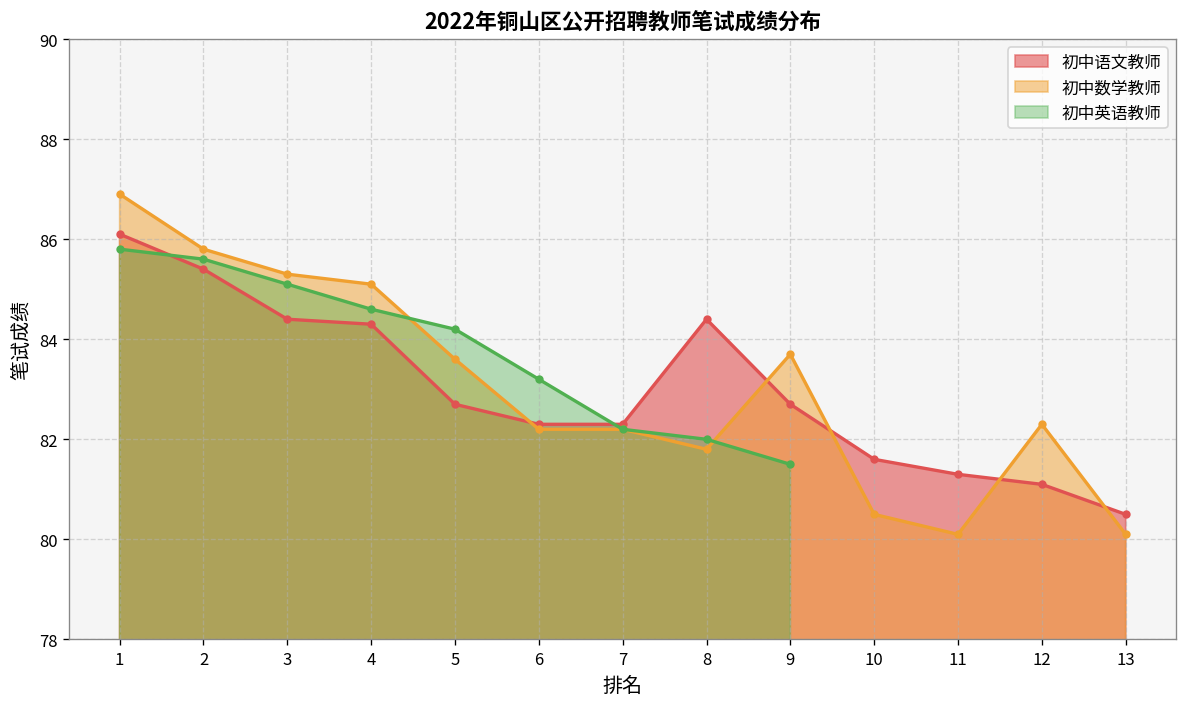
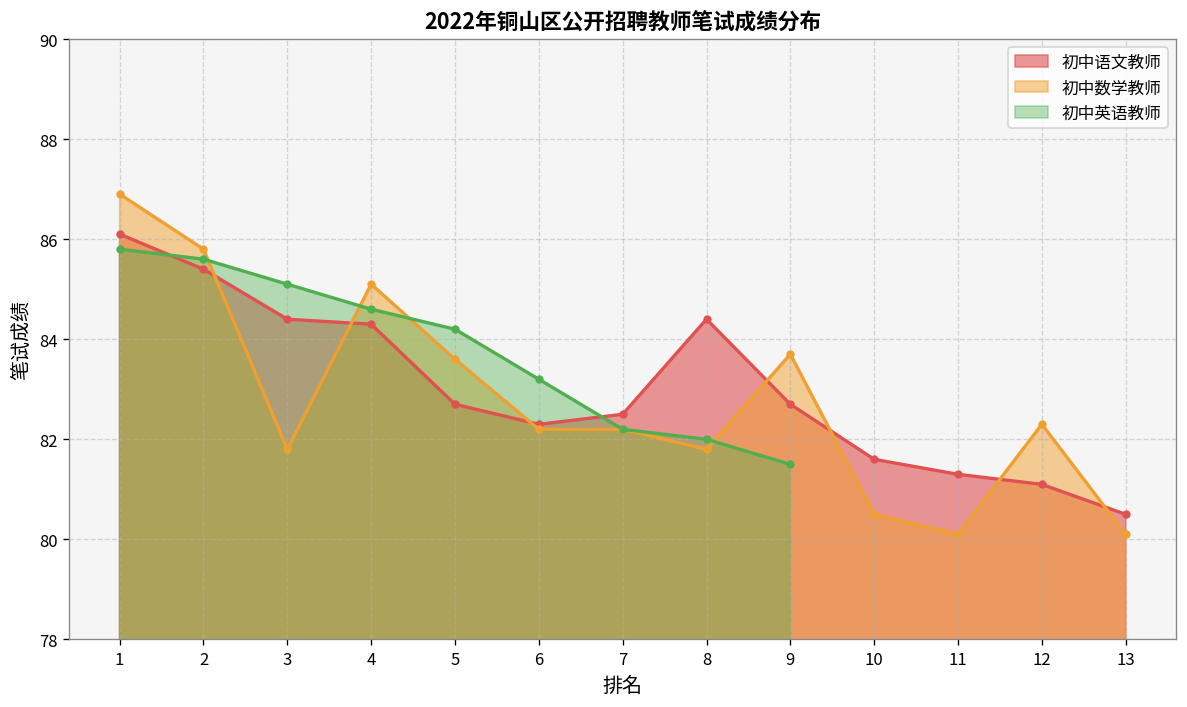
初中数学教师, 3: 85.3 -> 81.8
初中语文教师, 7: 82.3 -> 82.5
